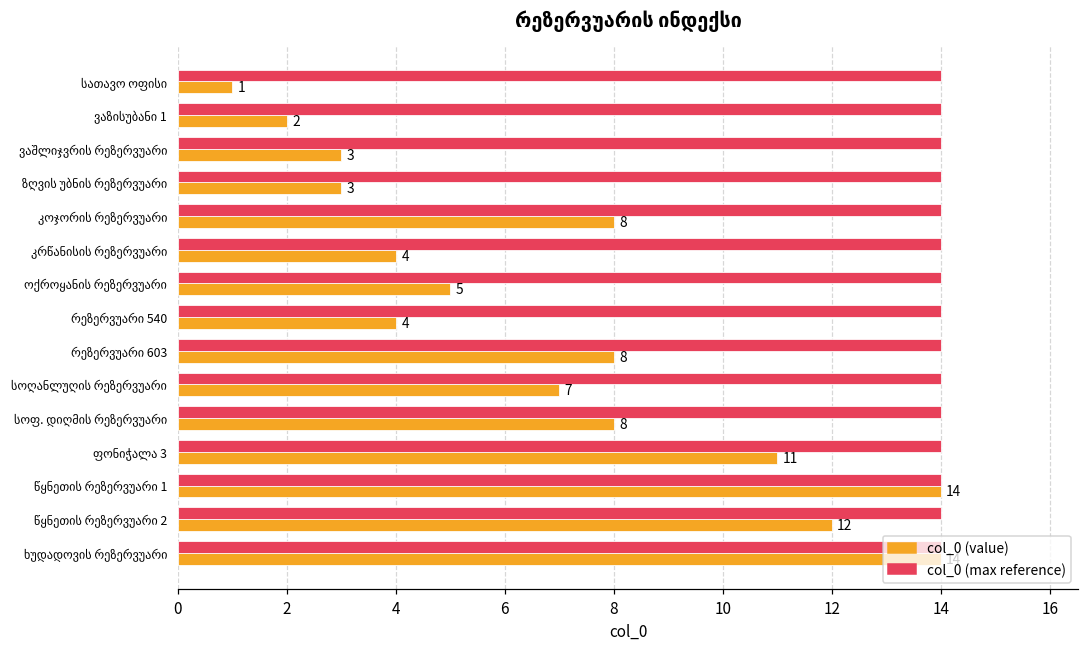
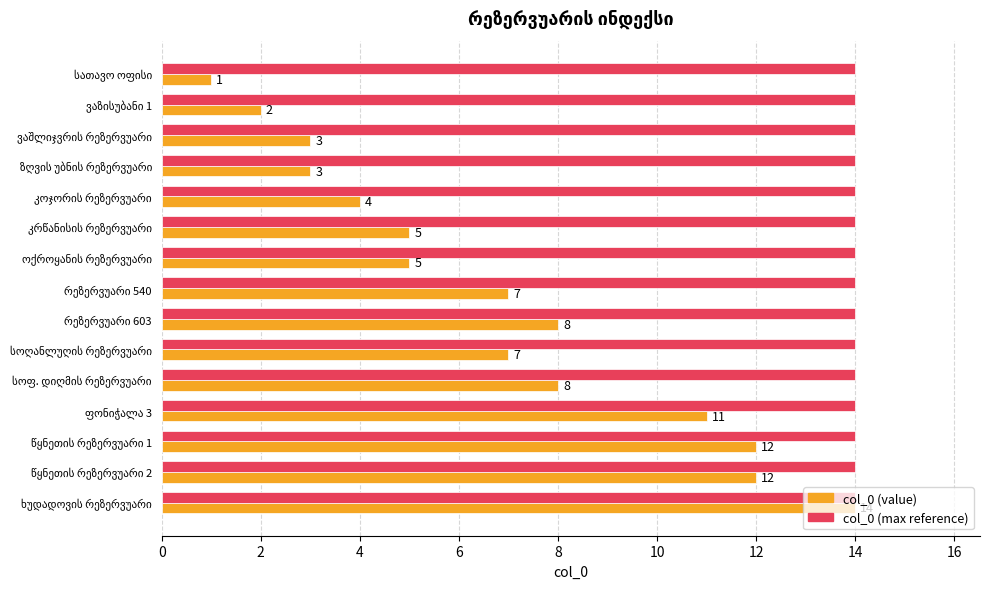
col_0 (value), კოჯორის რეზერვუარი: 8 -> 4
col_0 (value), კრწანისის რეზერვუარი: 4 -> 5
col_0 (value), რეზერვუარი 540: 4 -> 7
col_0 (value), წყნეთის რეზერვუარი 1: 14 -> 12
